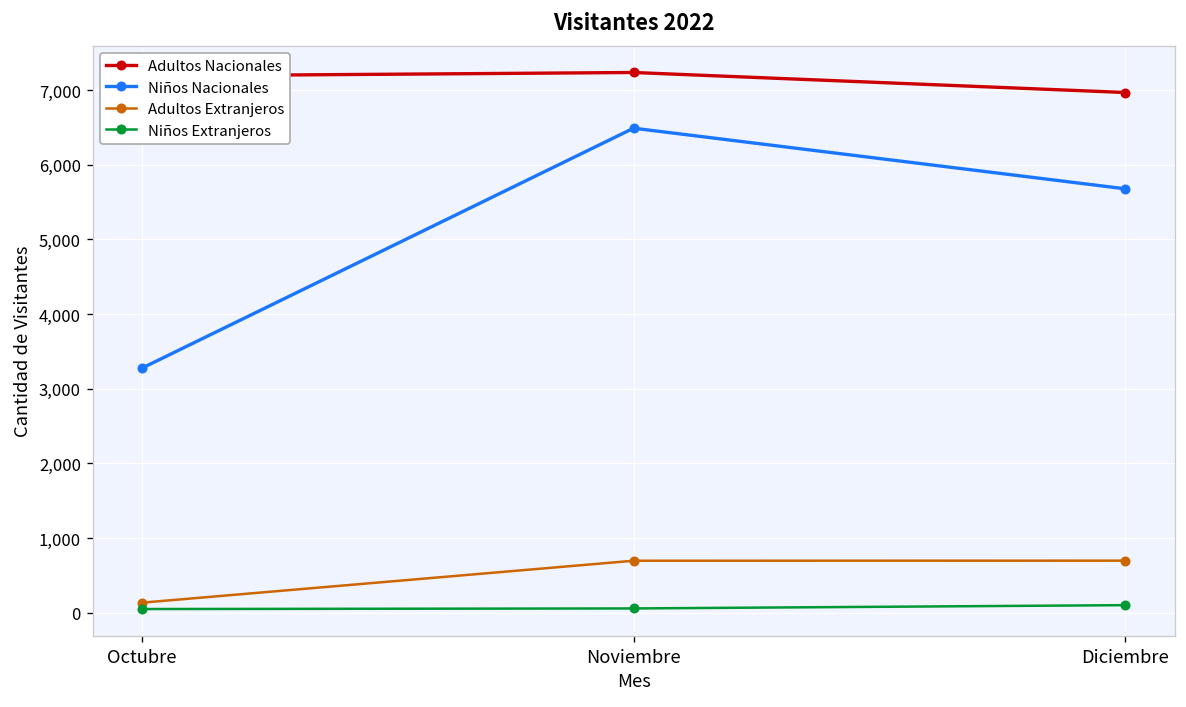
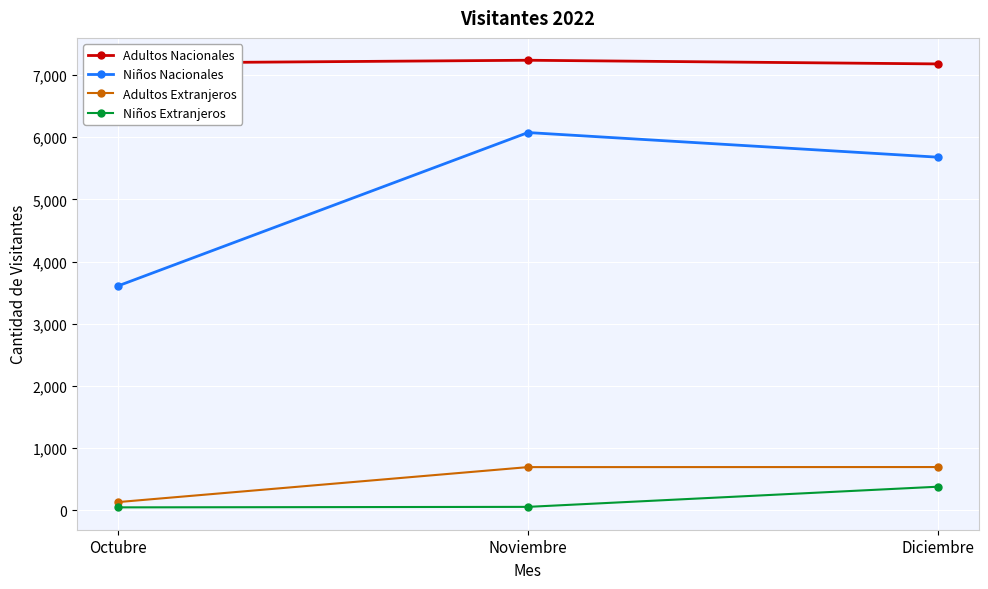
Niños Nacionales, Octubre: 3,300 -> 3,600
Niños Nacionales, Noviembre: 6,500 -> 6,100
Adultos Nacionales, Diciembre: 7,000 -> 7,200
Niños Extranjeros, Diciembre: 100 -> 400
